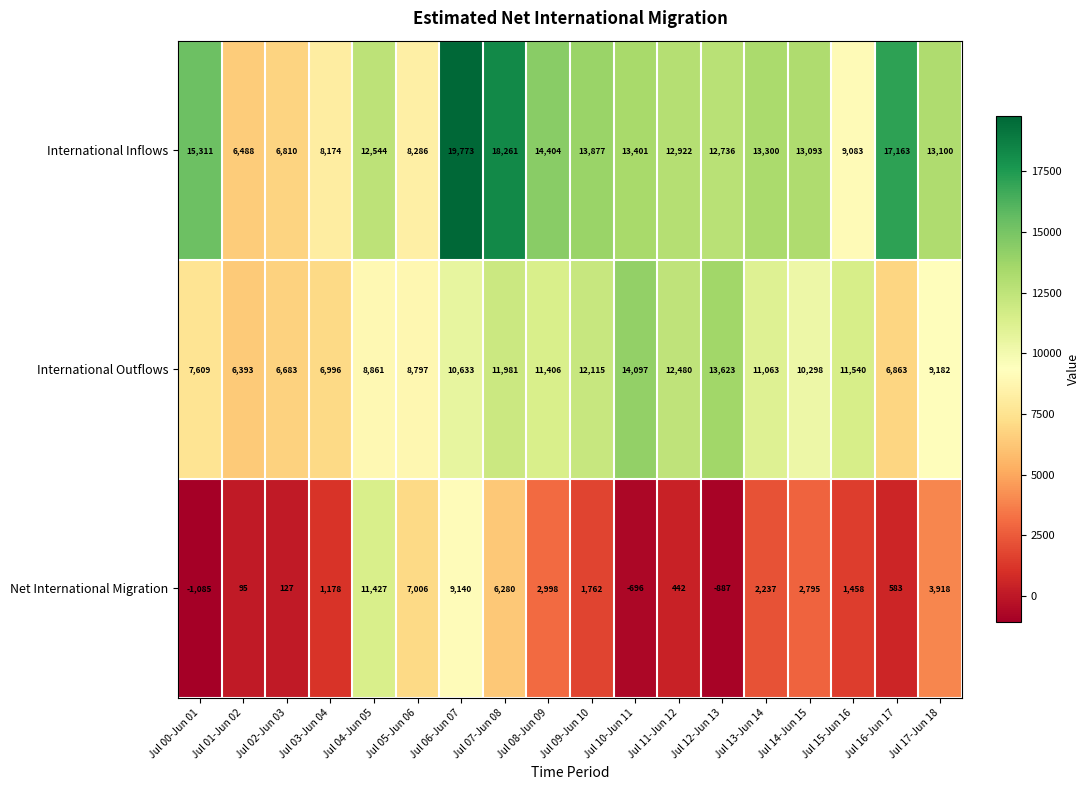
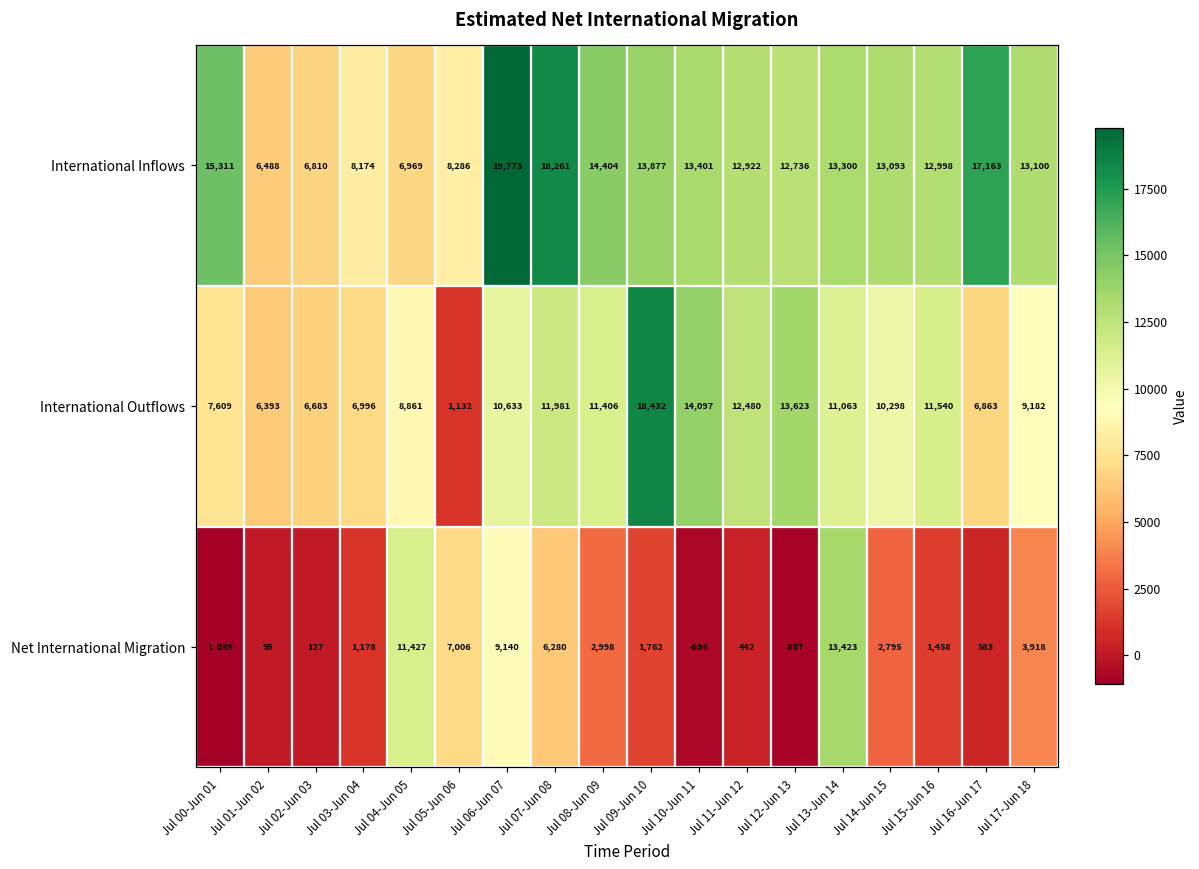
International Inflows, Jul 04-Jun 05: 12,544 -> 6,969
International Inflows, Jul 15-Jun 16: 9,083 -> 12,998
International Outflows, Jul 05-Jun 06: 8,797 -> 1,132
International Outflows, Jul 09-Jun 10: 12,115 -> 18,432
Net International Migration, Jul 13-Jun 14: 2,237 -> 13,423
